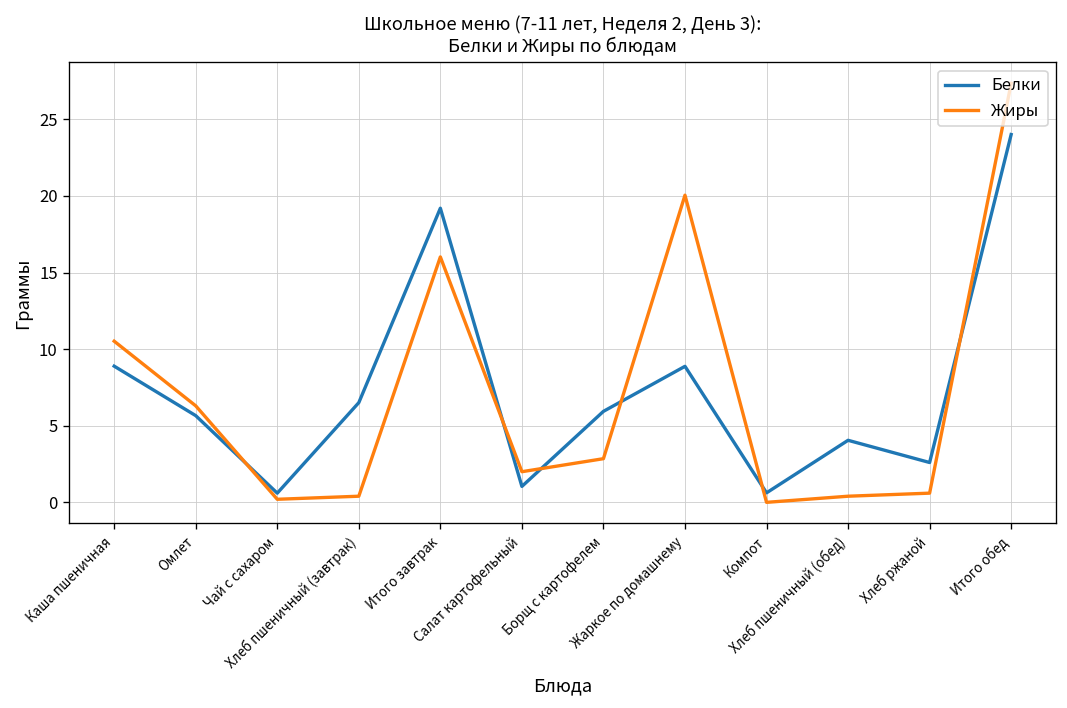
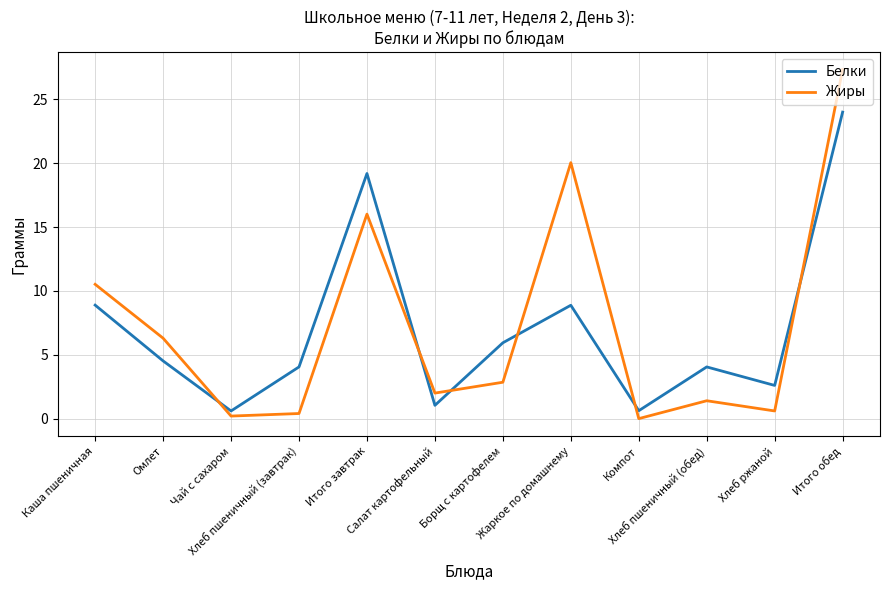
Белки, Омлет: 5.7 -> 4.5
Белки, Хлеб пшеничный (завтрак): 6.5 -> 4.1
Жиры, Хлеб пшеничный (обед): 0.4 -> 1.4
